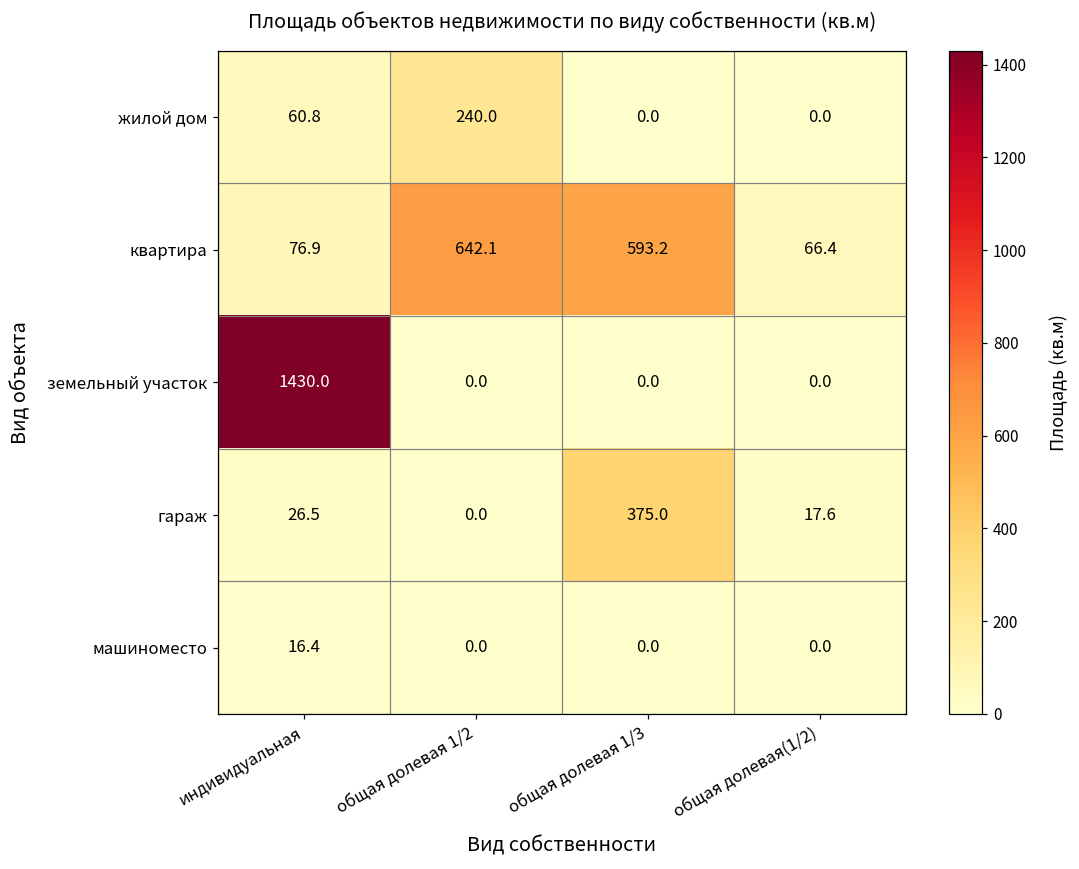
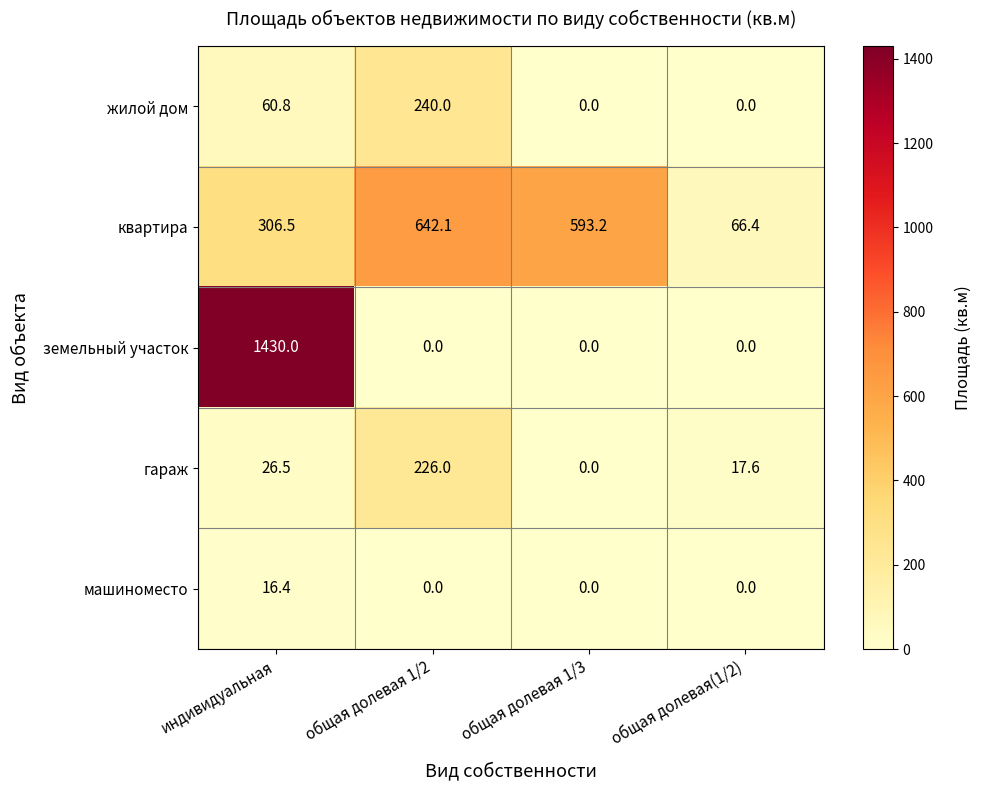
квартира, индивидуальная: 76.9 -> 306.5
гараж, общая долевая 1/2: 0.0 -> 226.0
гараж, общая долевая 1/3: 375.0 -> 0.0
